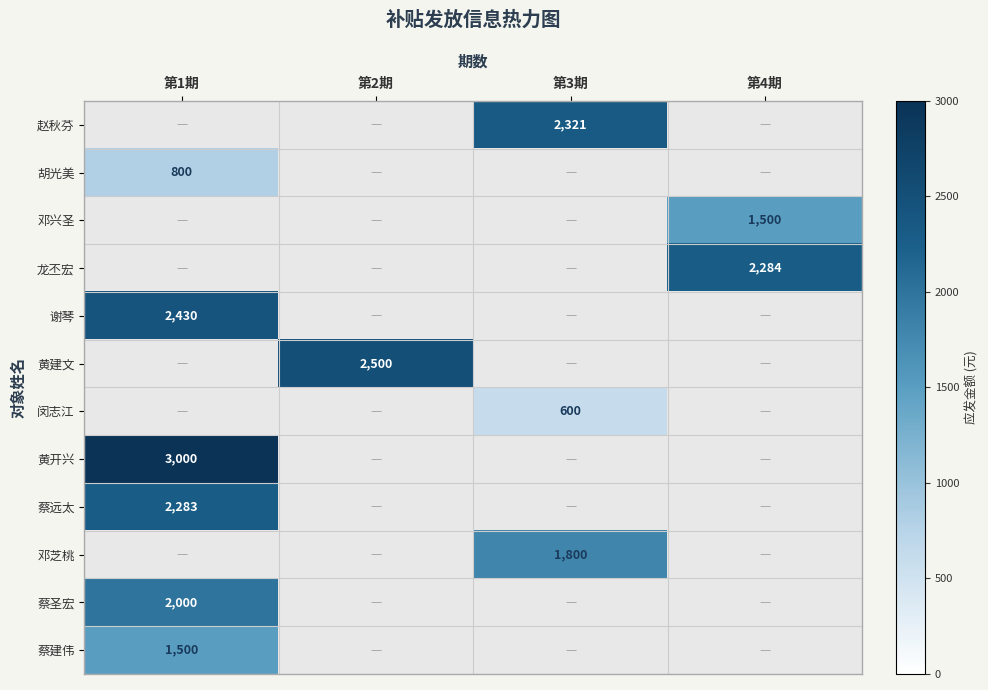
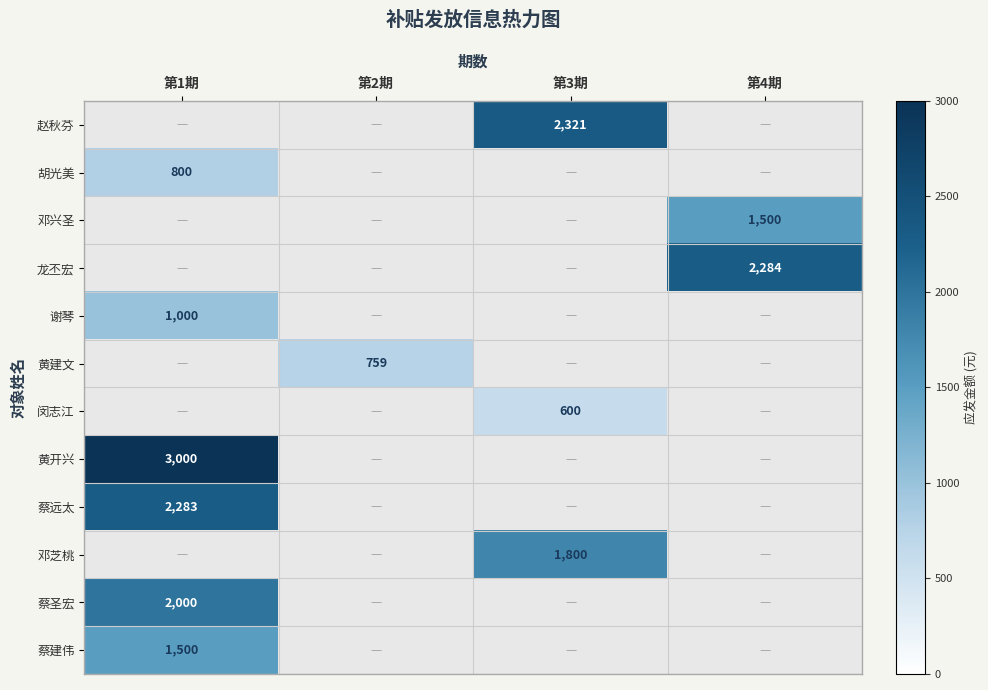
谢琴, 第1期: 2,430 -> 1,000
黄建文, 第2期: 2,500 -> 759
